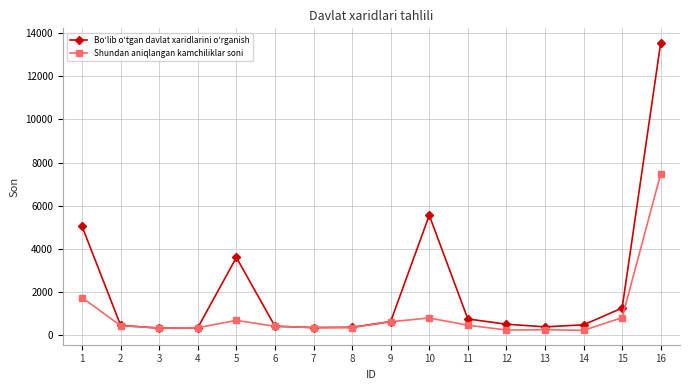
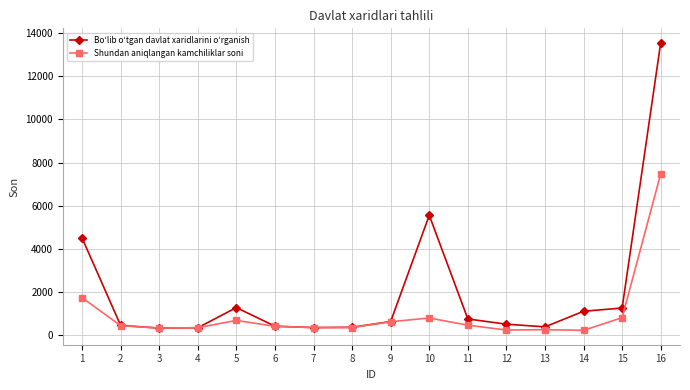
Boʻlib oʻtgan davlat xaridlarini oʻrganish, 1: 5000 -> 4500
Boʻlib oʻtgan davlat xaridlarini oʻrganish, 5: 3600 -> 1300
Boʻlib oʻtgan davlat xaridlarini oʻrganish, 14: 500 -> 1100
